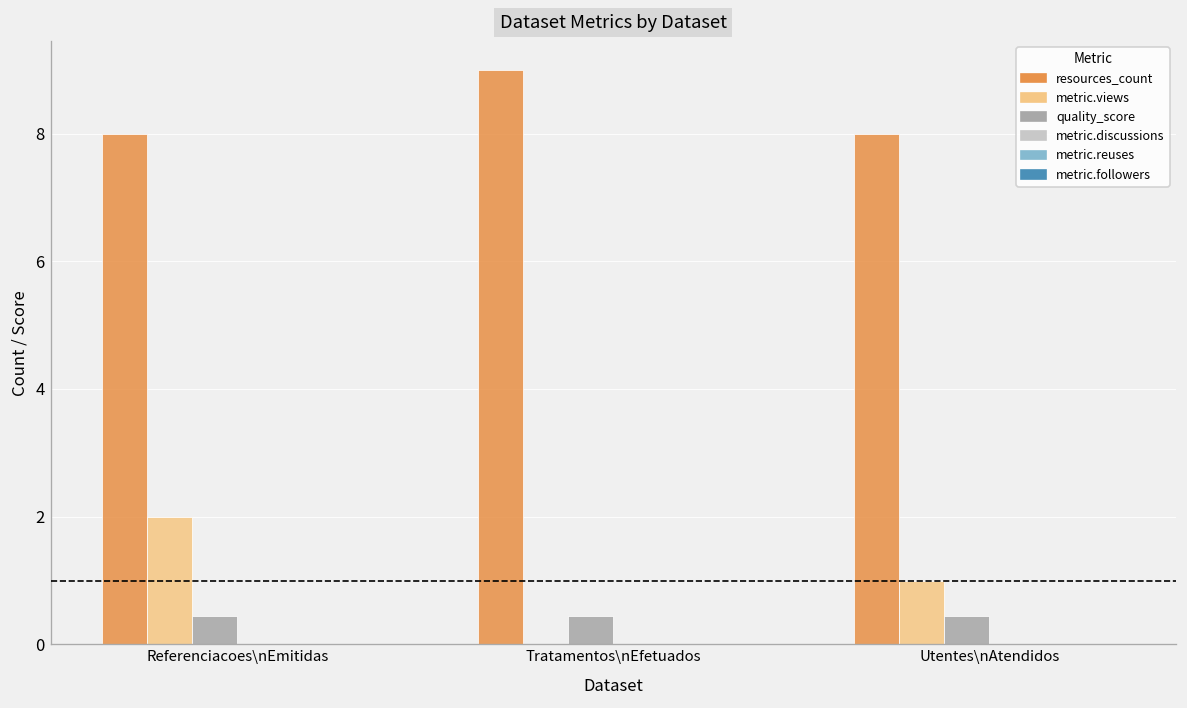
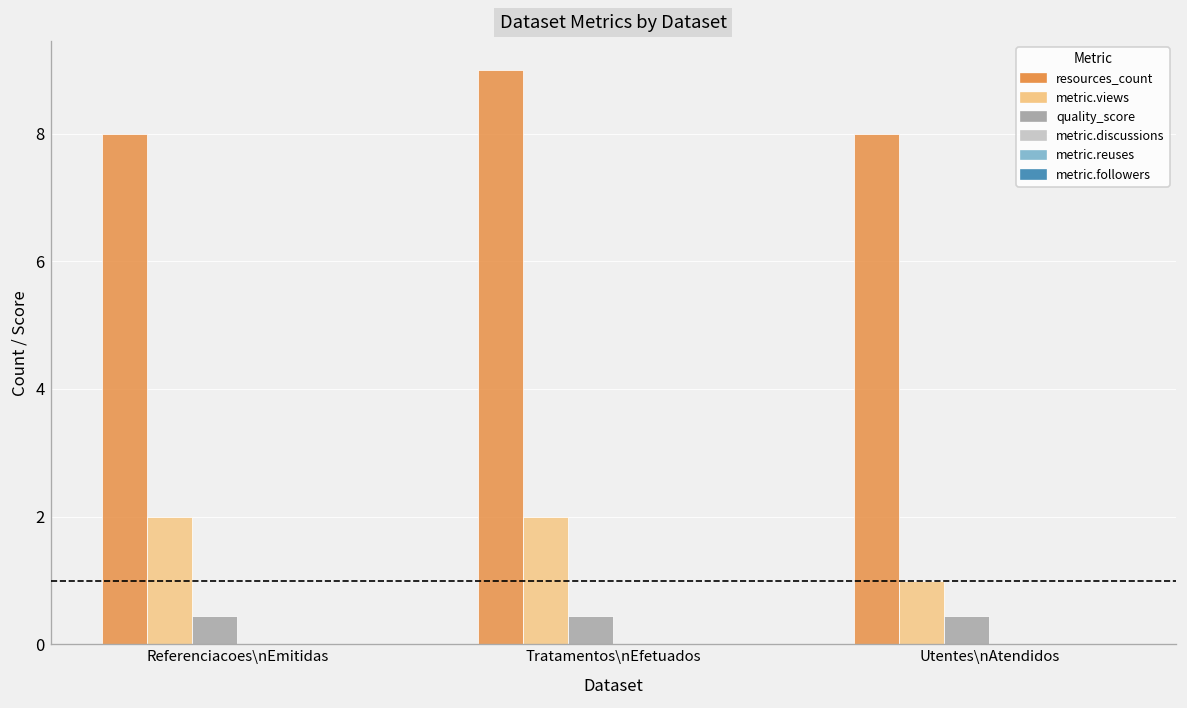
metric.views, Tratamentos\nEfetuados: 0 -> 2
